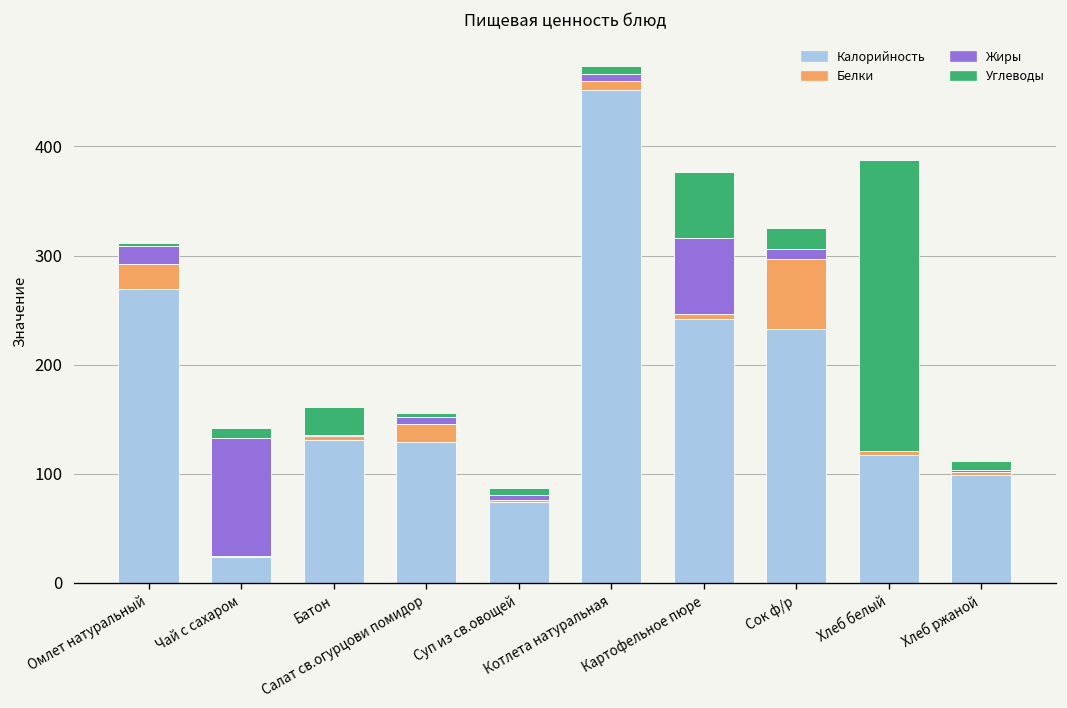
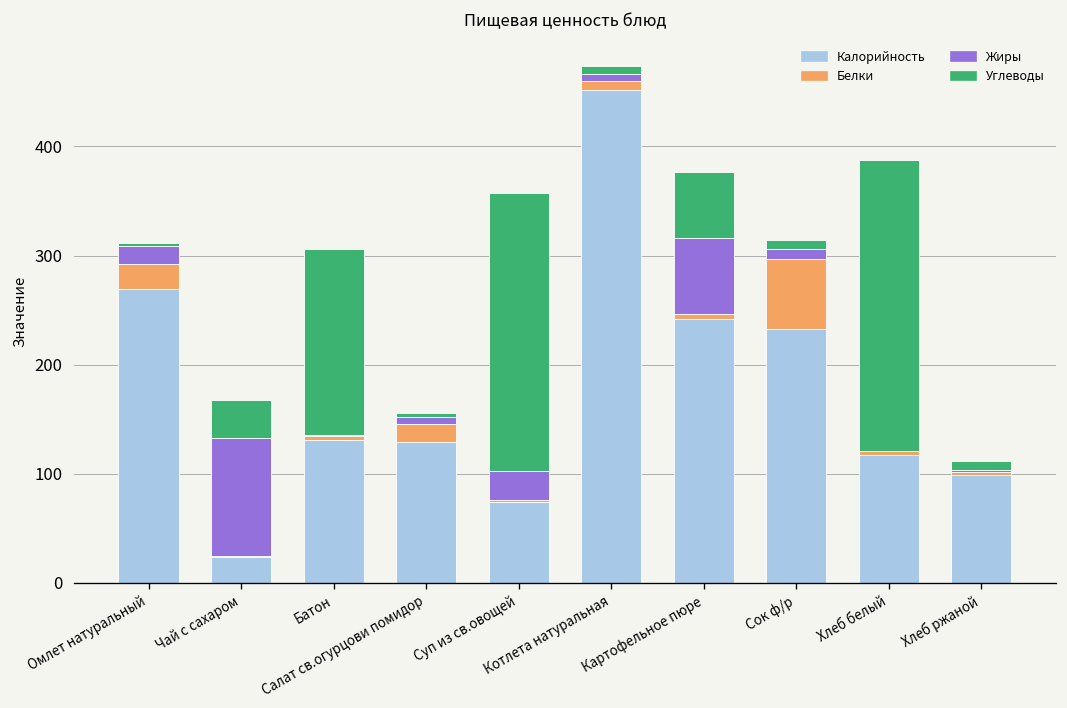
Углеводы, Чай с сахаром: 10 -> 40
Углеводы, Батон: 30 -> 170
Жиры, Суп из св.овощей: 0 -> 30
Углеводы, Суп из св.овощей: 10 -> 250
Углеводы, Сок ф/р: 20 -> 10
